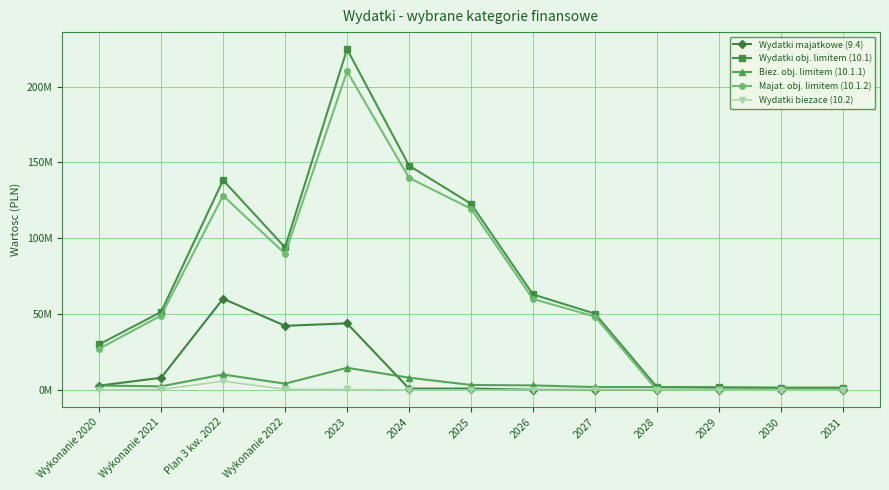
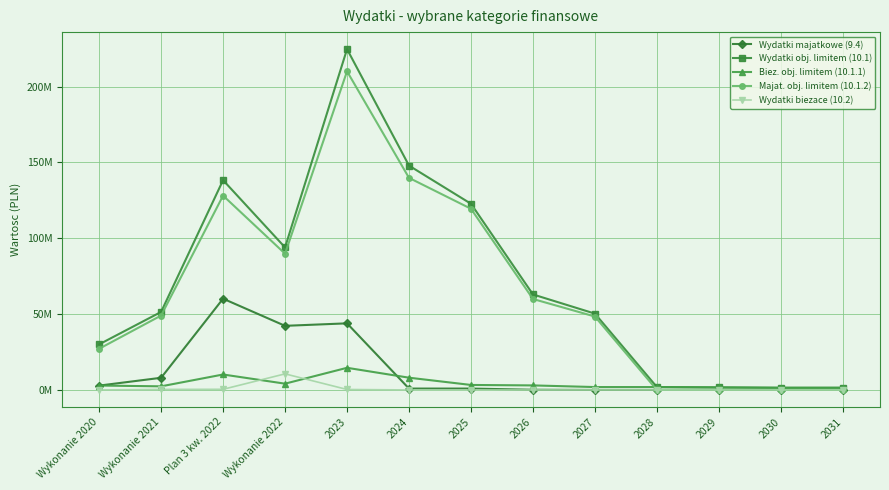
Wydatki biezace (10.2), Plan 3 kw. 2022: 6000000 -> 0
Wydatki biezace (10.2), Wykonanie 2022: 0 -> 11000000
